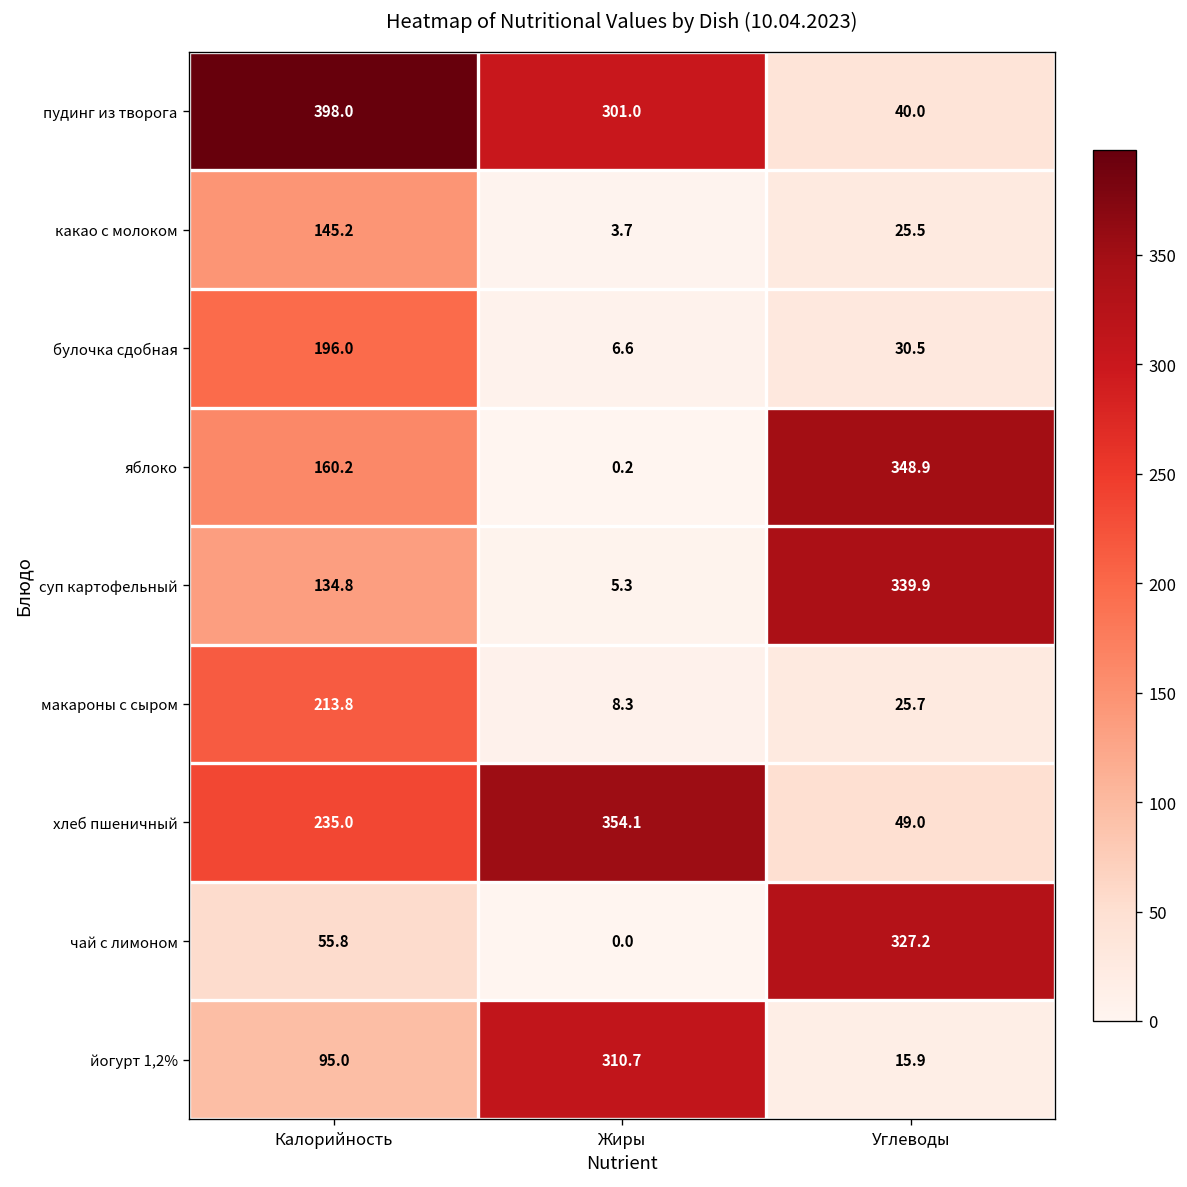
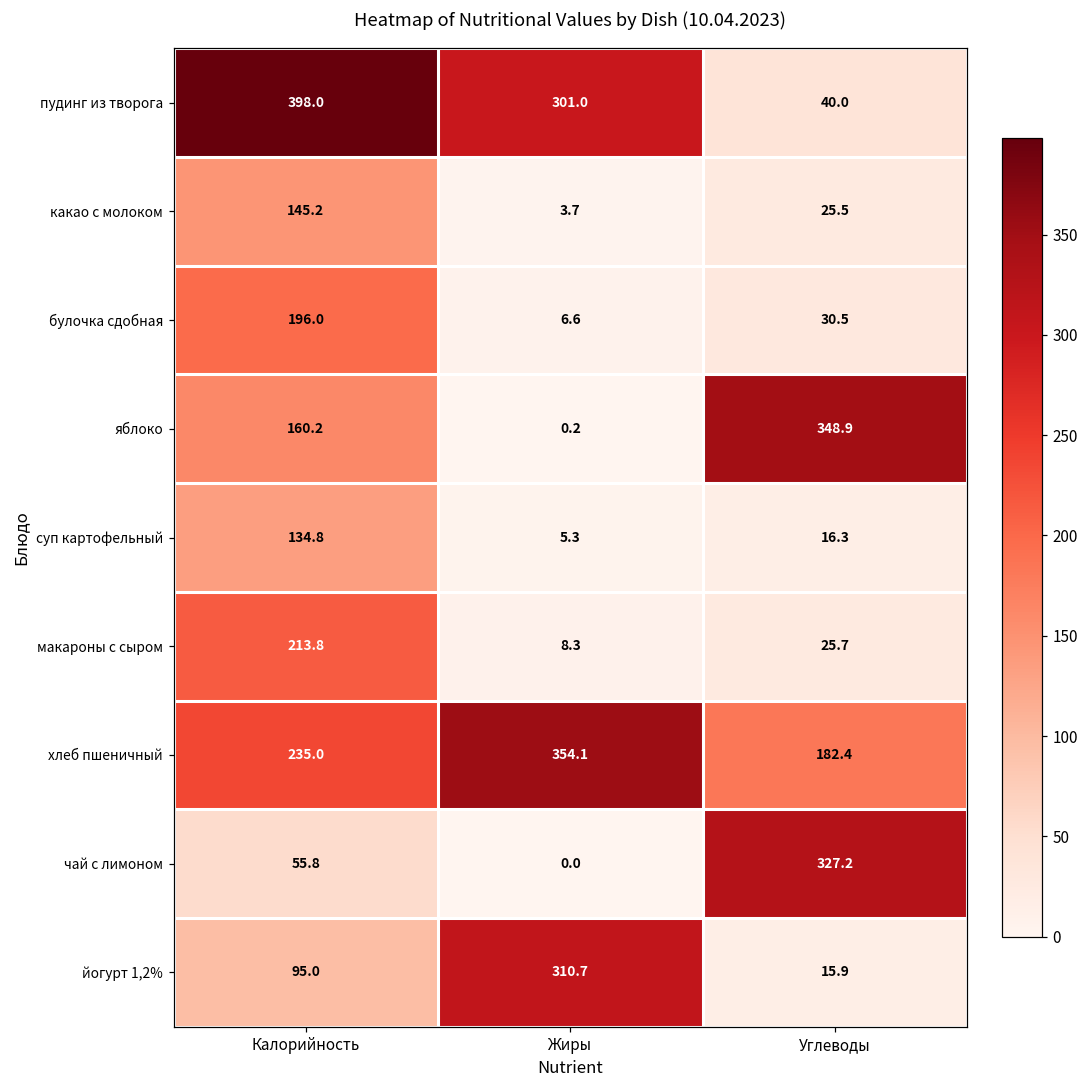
суп картофельный, Углеводы: 339.9 -> 16.3
хлеб пшеничный, Углеводы: 49.0 -> 182.4
